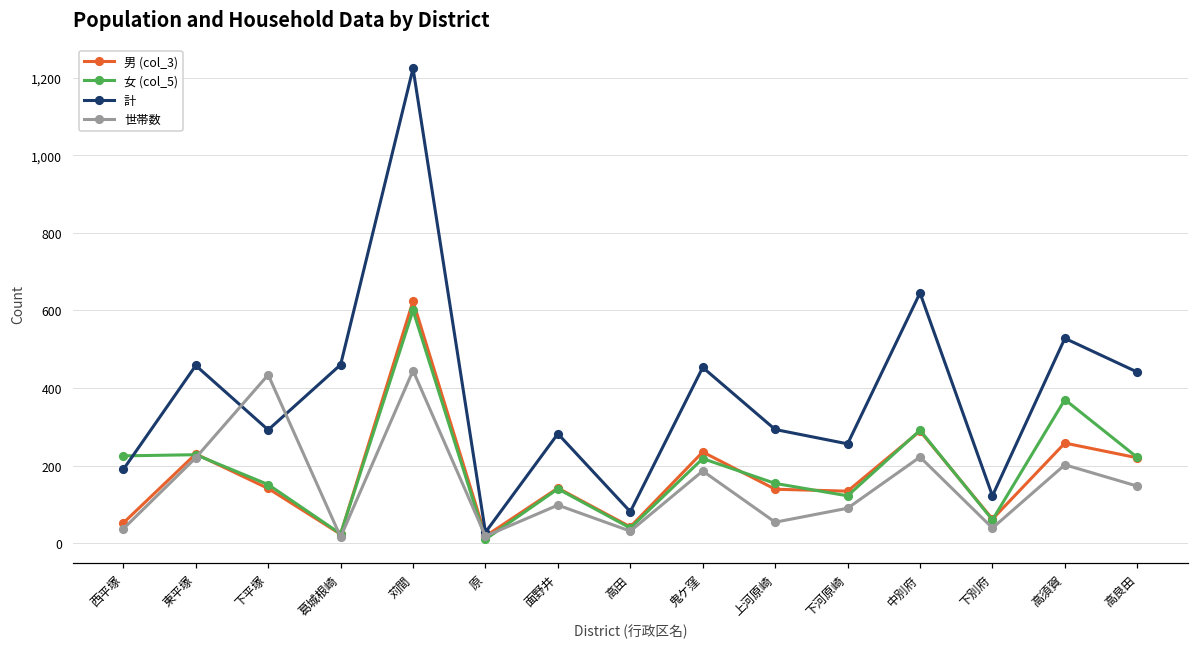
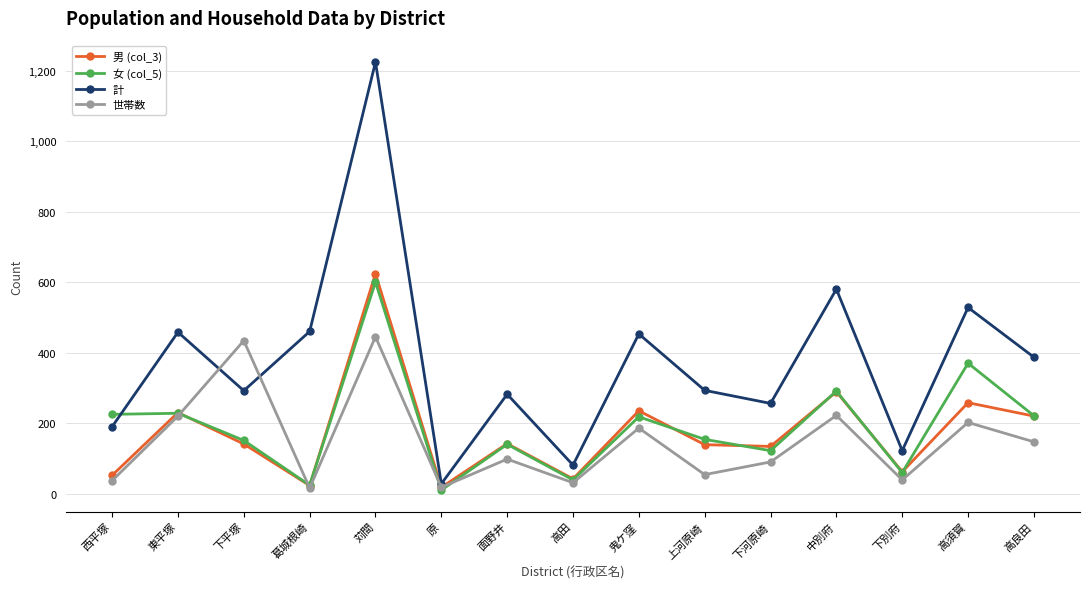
計, 中別府: 650 -> 580
計, 高良田: 440 -> 390
